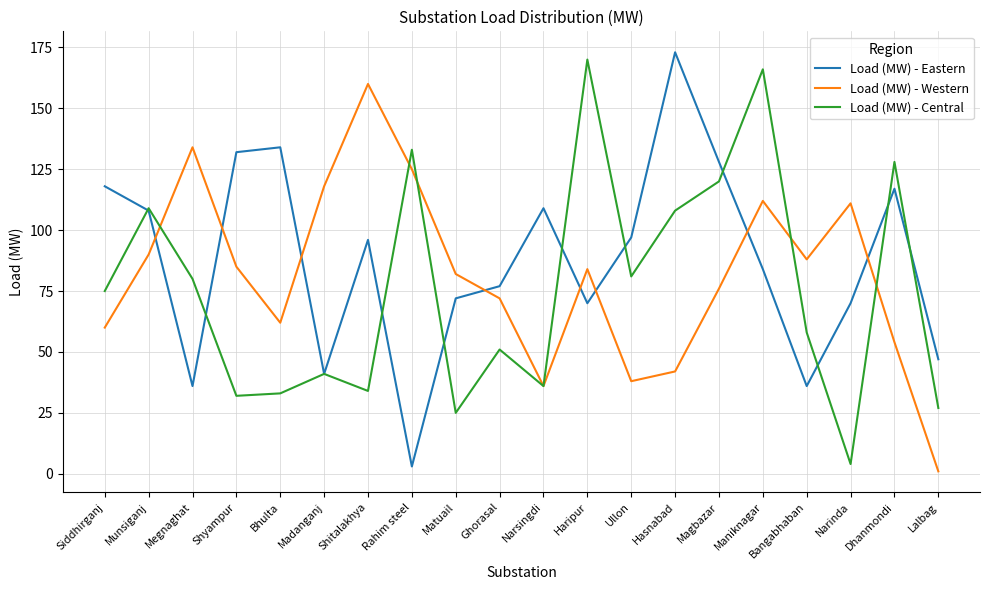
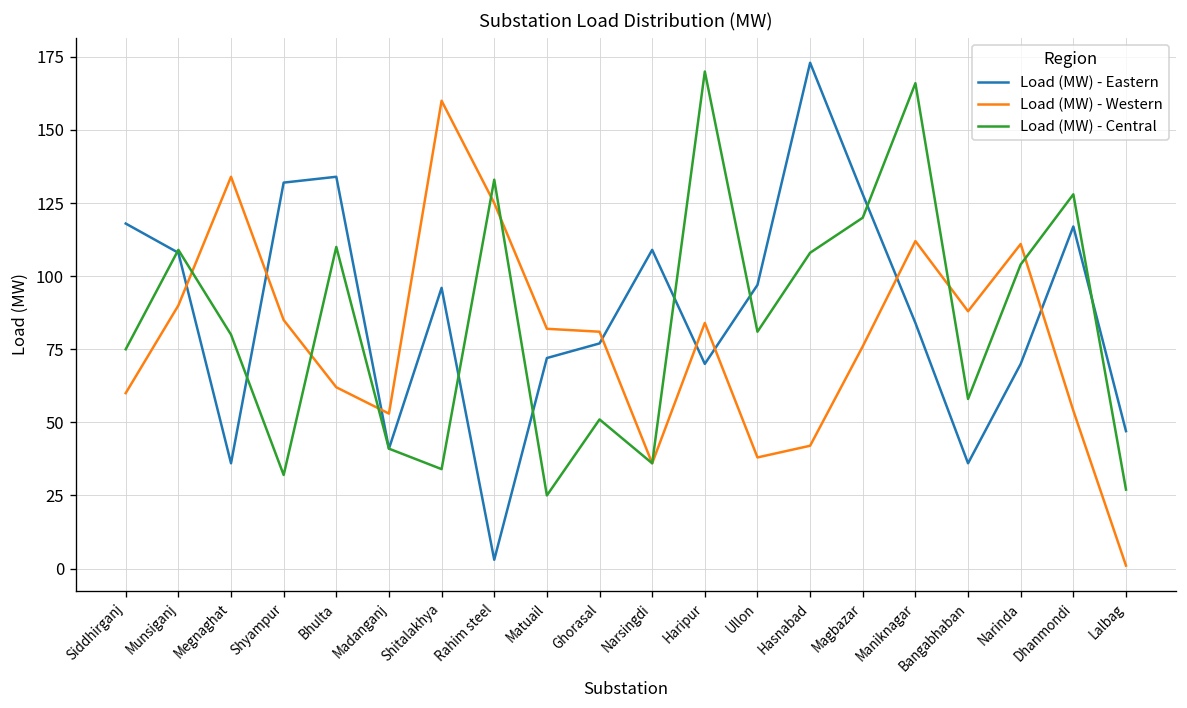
Load (MW) - Central, Bhulta: 33 -> 110
Load (MW) - Western, Madanganj: 118 -> 53
Load (MW) - Western, Ghorasal: 72 -> 81
Load (MW) - Central, Narinda: 4 -> 104
